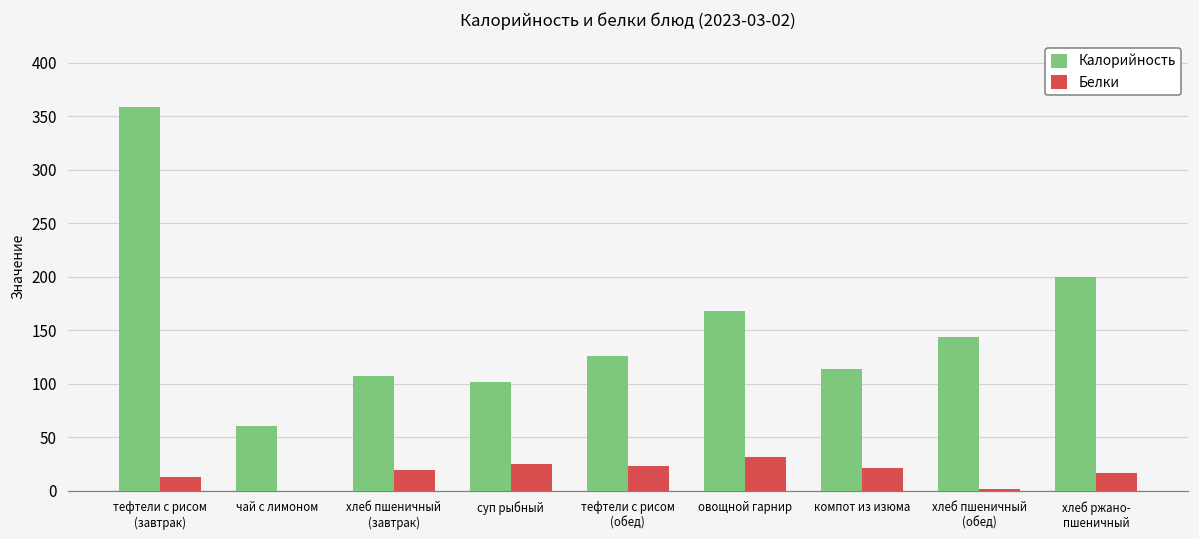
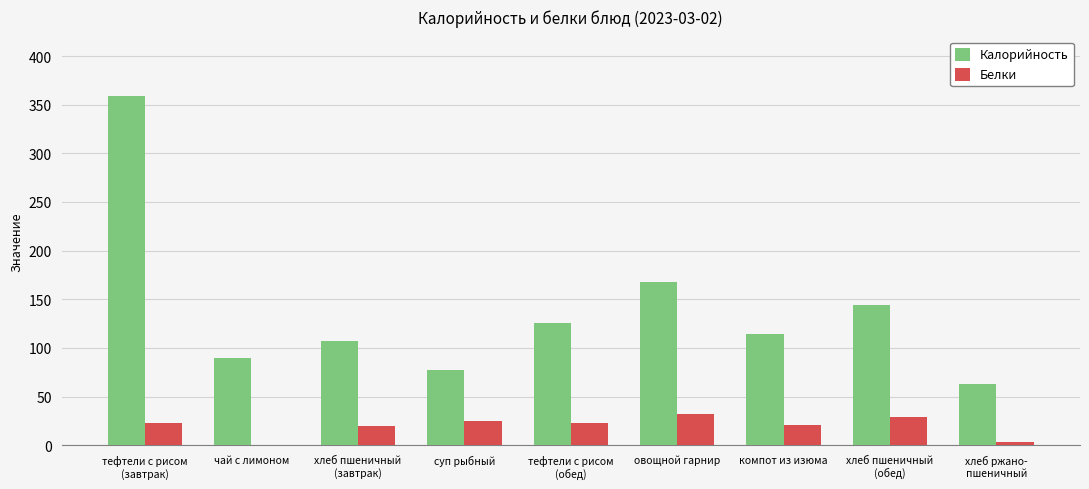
Белки, тефтели с рисом (завтрак): 10 -> 20
Калорийность, чай с лимоном: 60 -> 90
Калорийность, суп рыбный: 100 -> 80
Белки, хлеб пшеничный (обед): 0 -> 30
Калорийность, хлеб ржано- пшеничный: 200 -> 60
Белки, хлеб ржано- пшеничный: 20 -> 0
